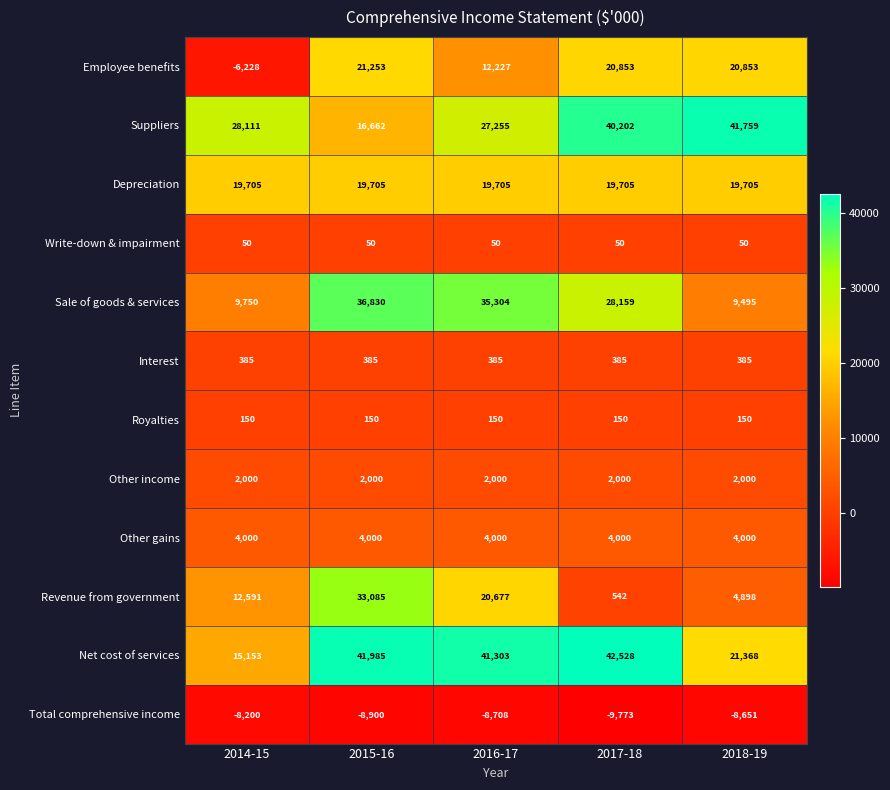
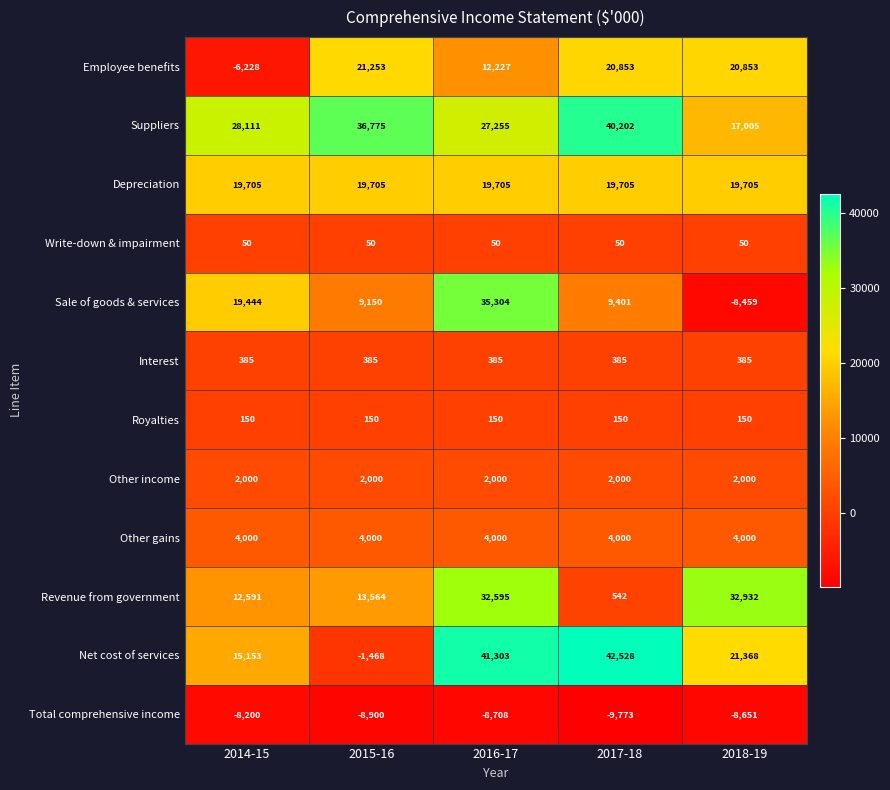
Suppliers, 2015-16: 16,662 -> 36,775
Suppliers, 2018-19: 41,759 -> 17,005
Sale of goods & services, 2014-15: 9,750 -> 19,444
Sale of goods & services, 2015-16: 36,830 -> 9,150
Sale of goods & services, 2017-18: 28,159 -> 9,401
Sale of goods & services, 2018-19: 9,495 -> -8,459
Revenue from government, 2015-16: 33,085 -> 13,564
Revenue from government, 2016-17: 20,677 -> 32,595
Revenue from government, 2018-19: 4,898 -> 32,932
Net cost of services, 2015-16: 41,985 -> -1,468
